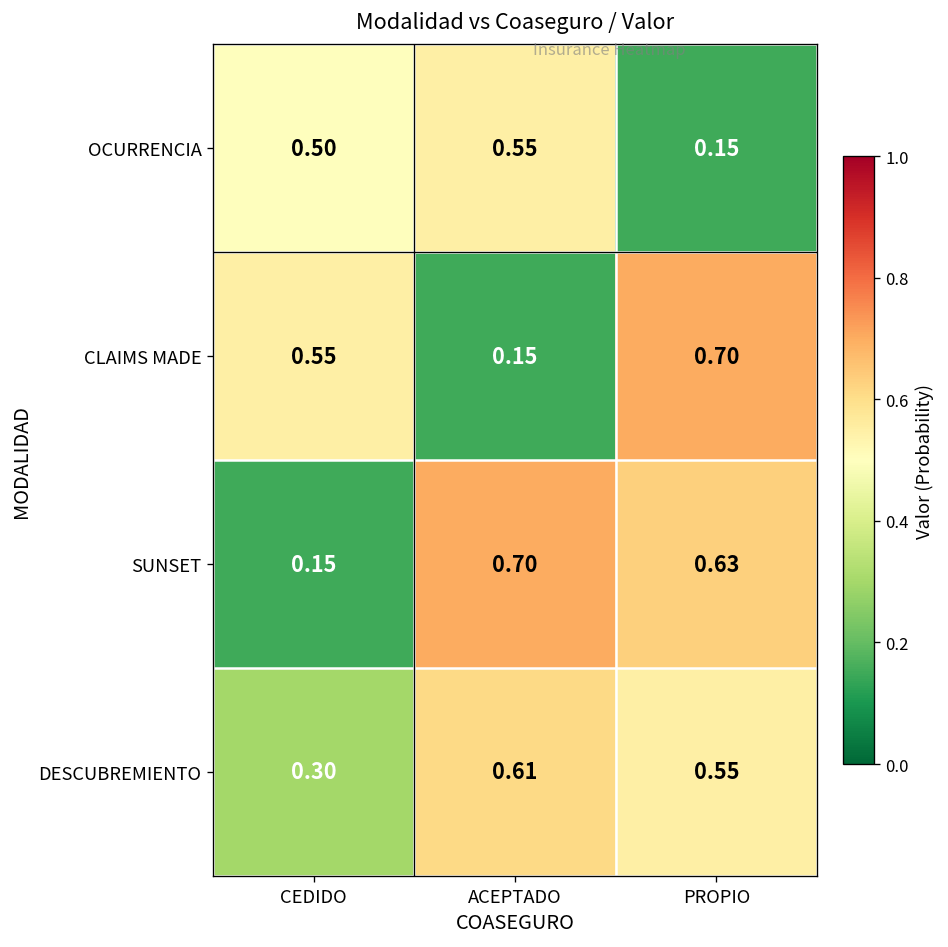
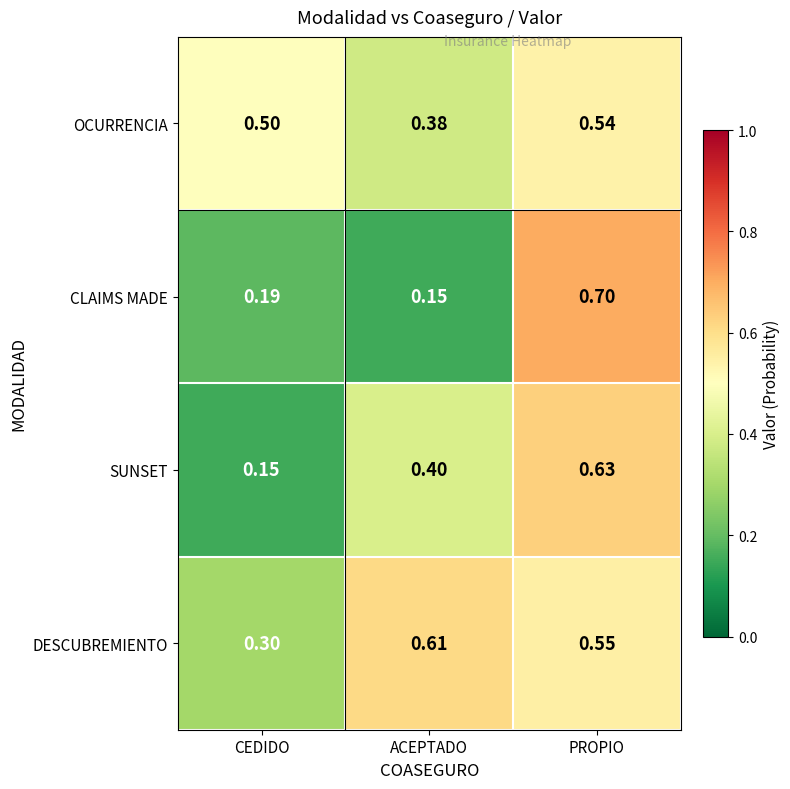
OCURRENCIA, ACEPTADO: 0.55 -> 0.38
OCURRENCIA, PROPIO: 0.15 -> 0.54
CLAIMS MADE, CEDIDO: 0.55 -> 0.19
SUNSET, ACEPTADO: 0.70 -> 0.40
